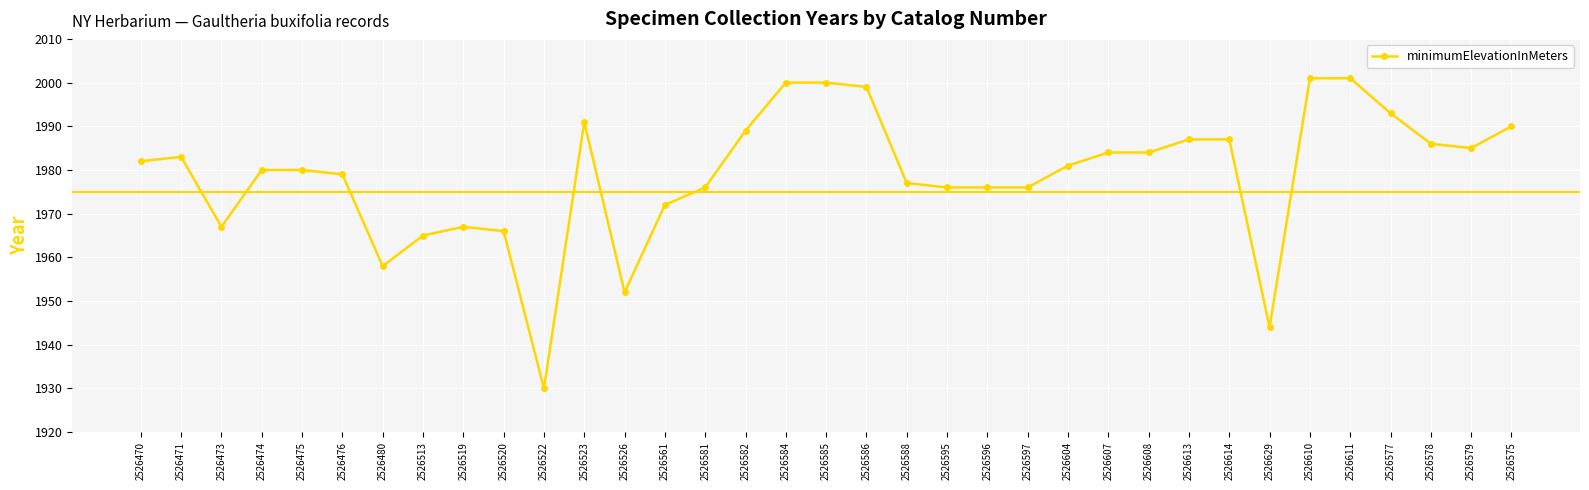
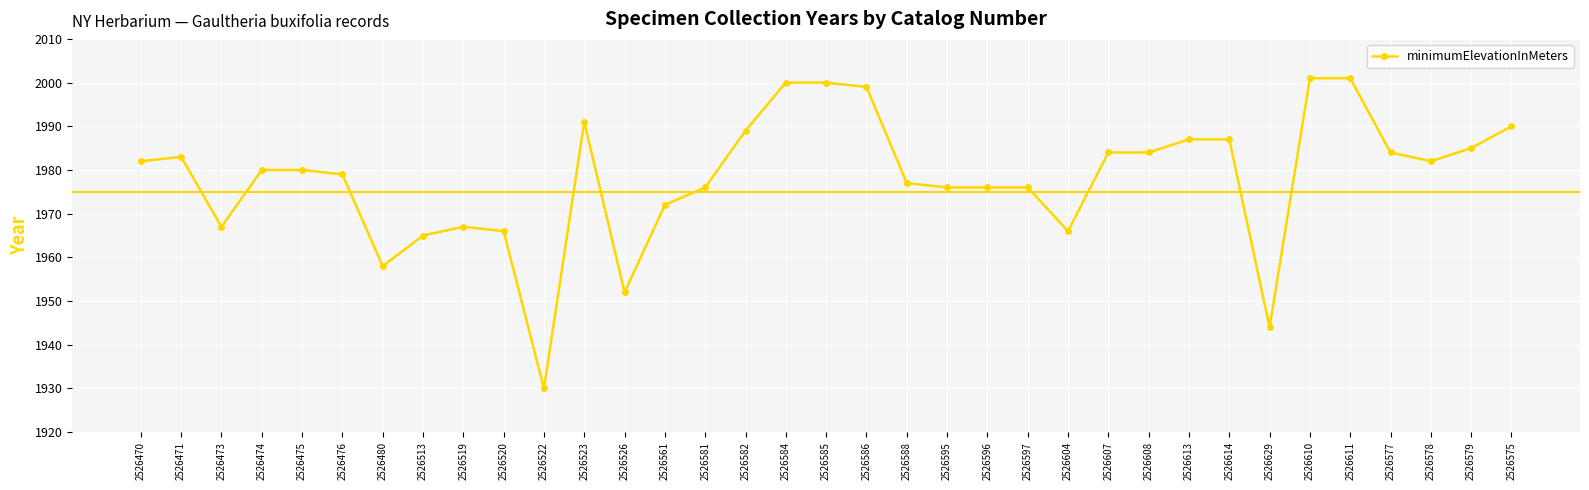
2526604: 1981 -> 1966
2526577: 1993 -> 1984
2526578: 1986 -> 1982
